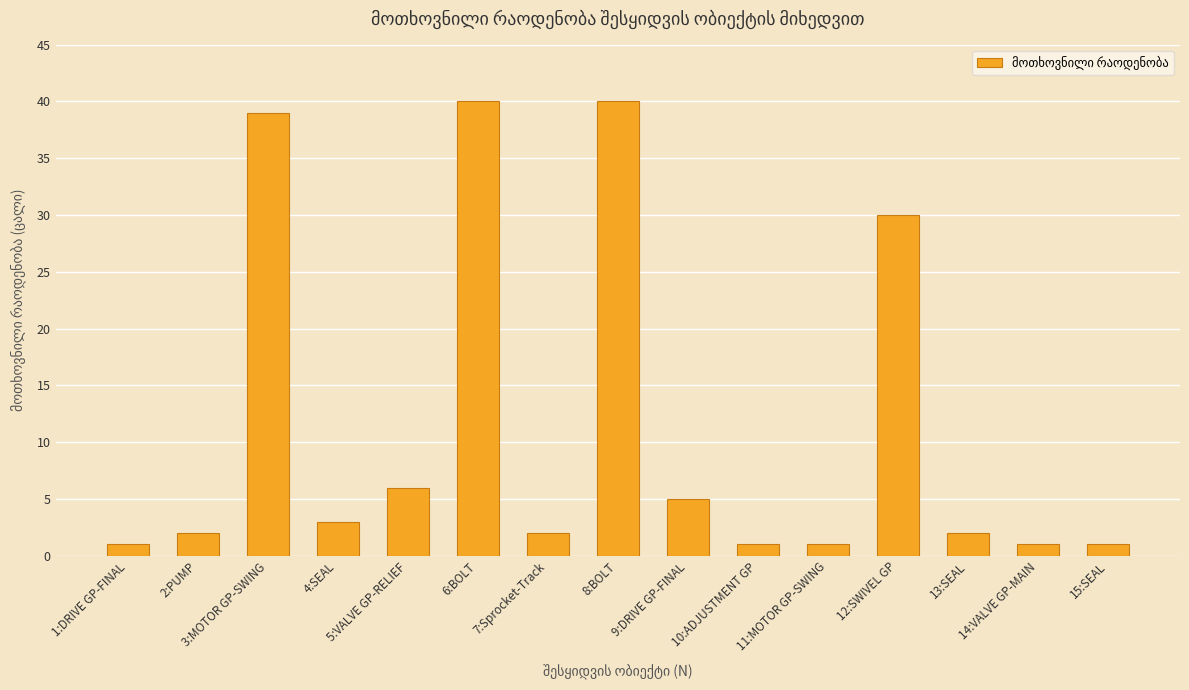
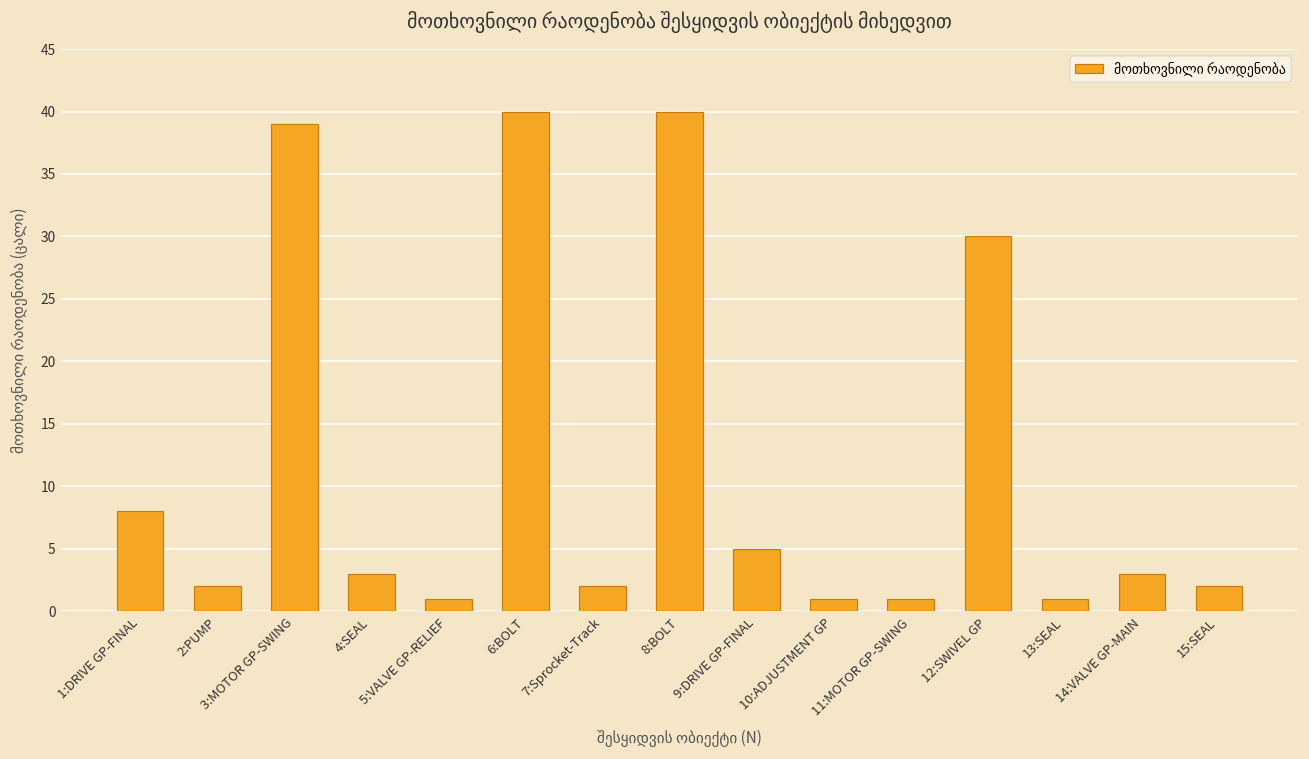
1:DRIVE GP-FINAL: 1 -> 8
5:VALVE GP-RELIEF: 6 -> 1
13:SEAL: 2 -> 1
14:VALVE GP-MAIN: 1 -> 3
15:SEAL: 1 -> 2
